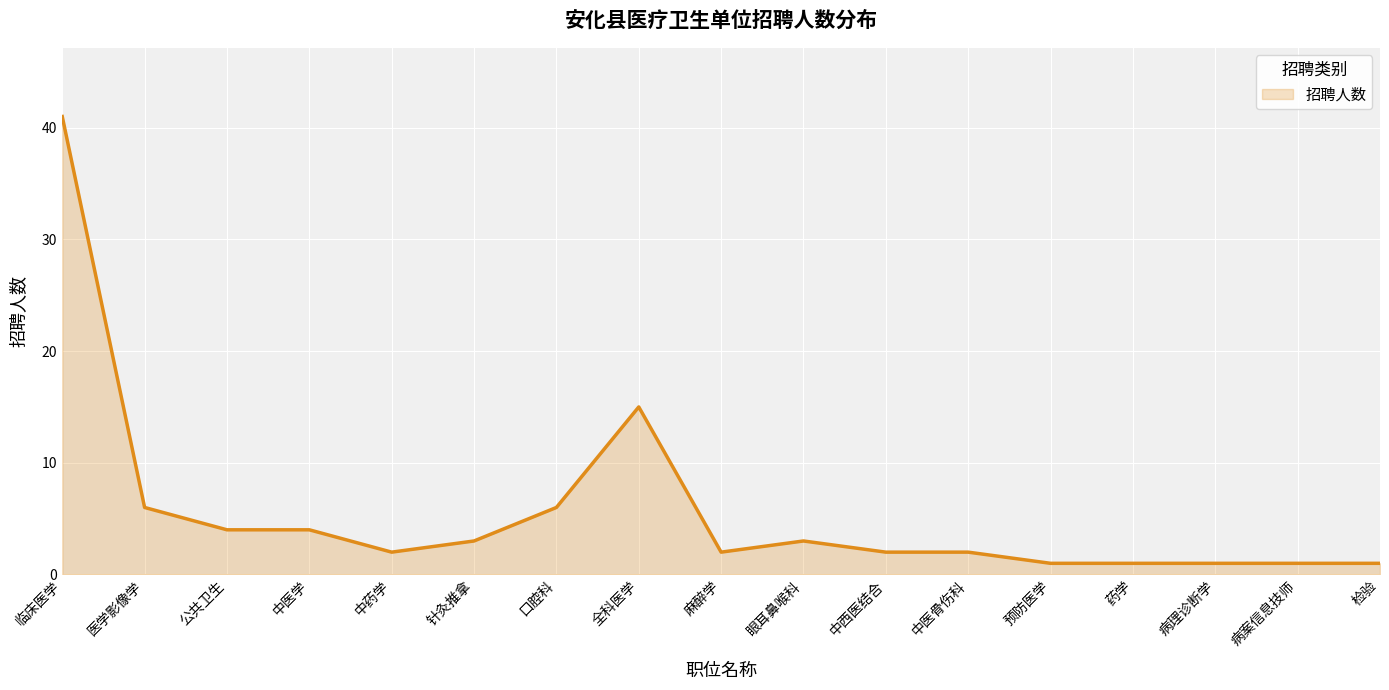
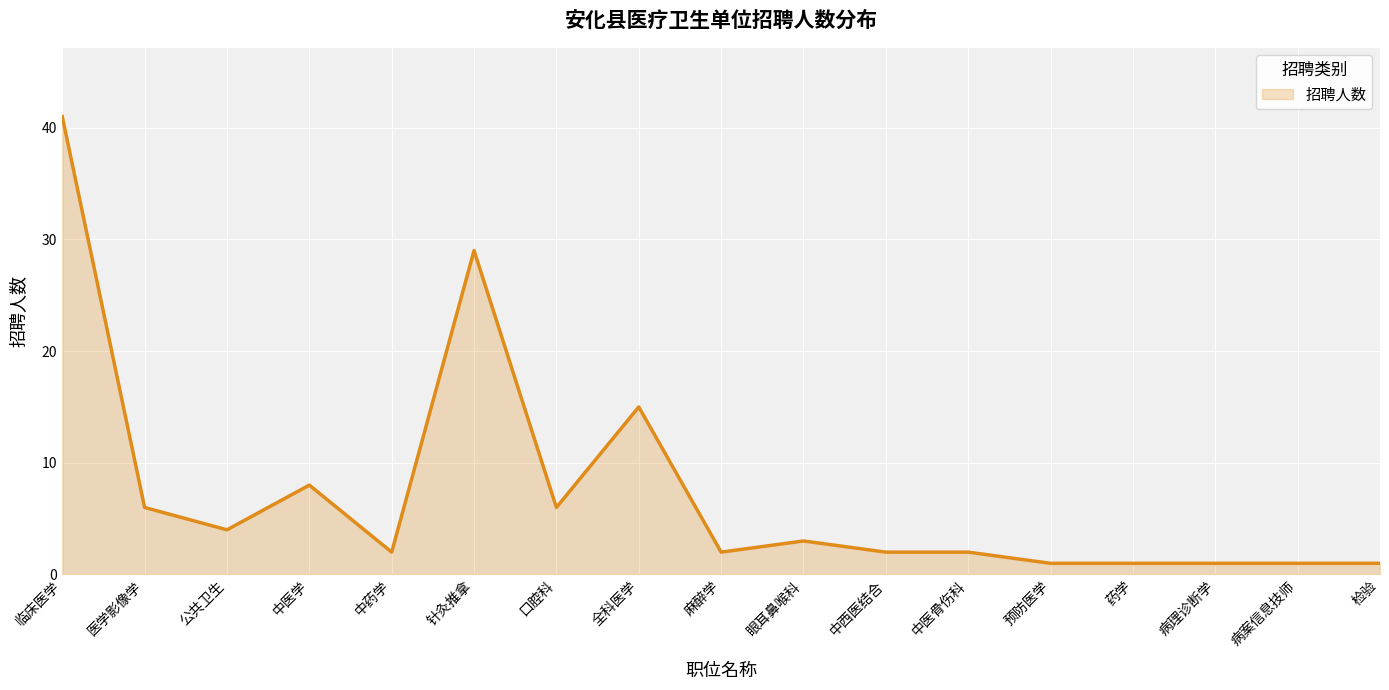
中医学: 4 -> 8
针灸推拿: 3 -> 29
